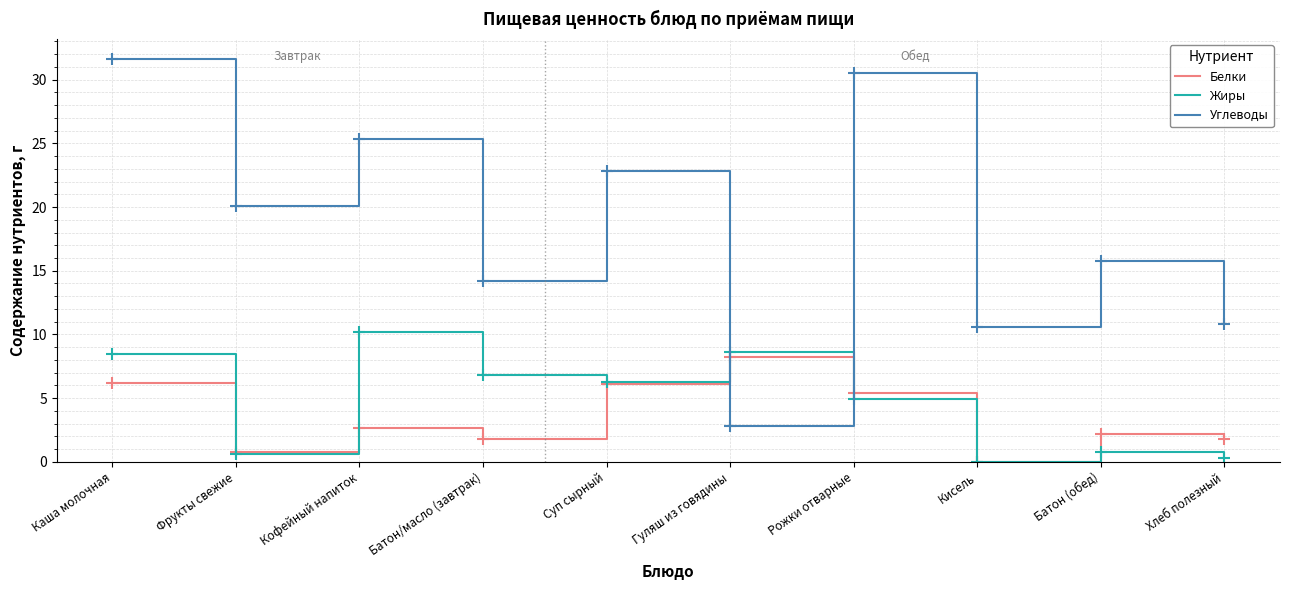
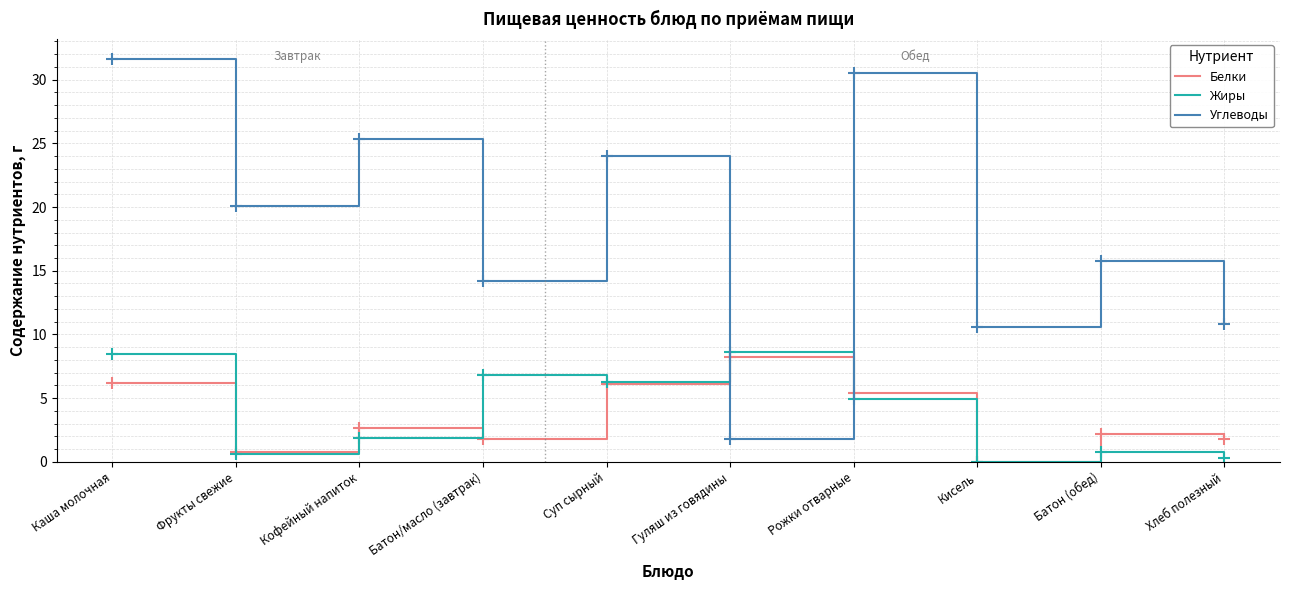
Жиры, Кофейный напиток: 10.2 -> 1.9
Углеводы, Суп сырный: 22.8 -> 24.0
Углеводы, Гуляш из говядины: 2.8 -> 1.8
